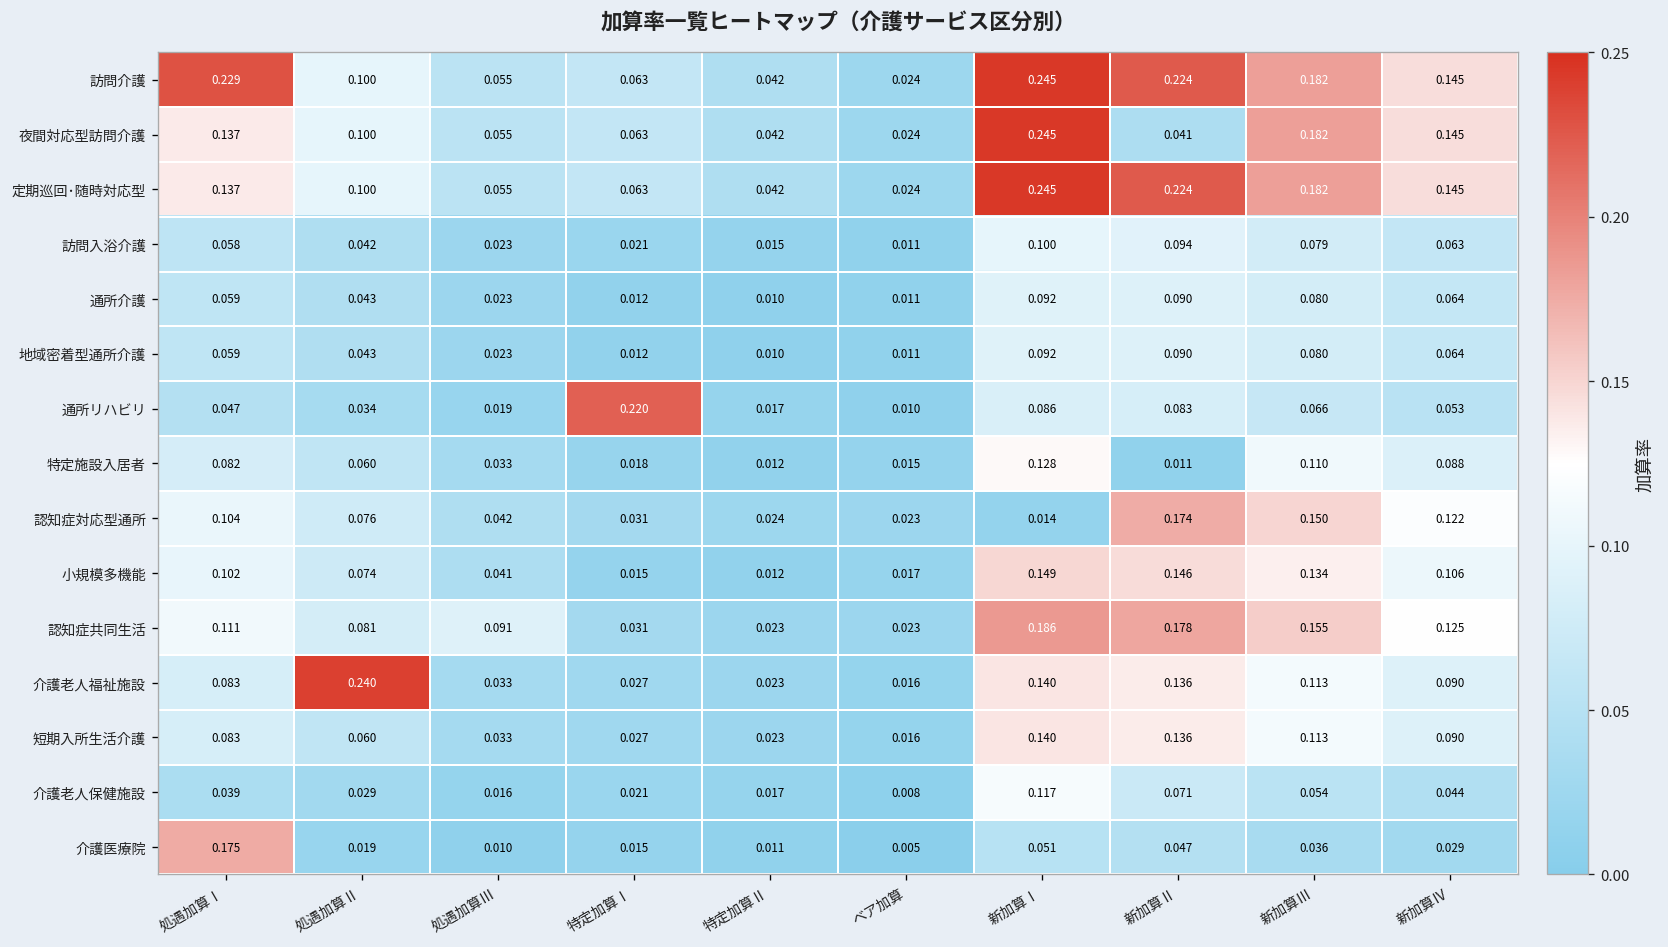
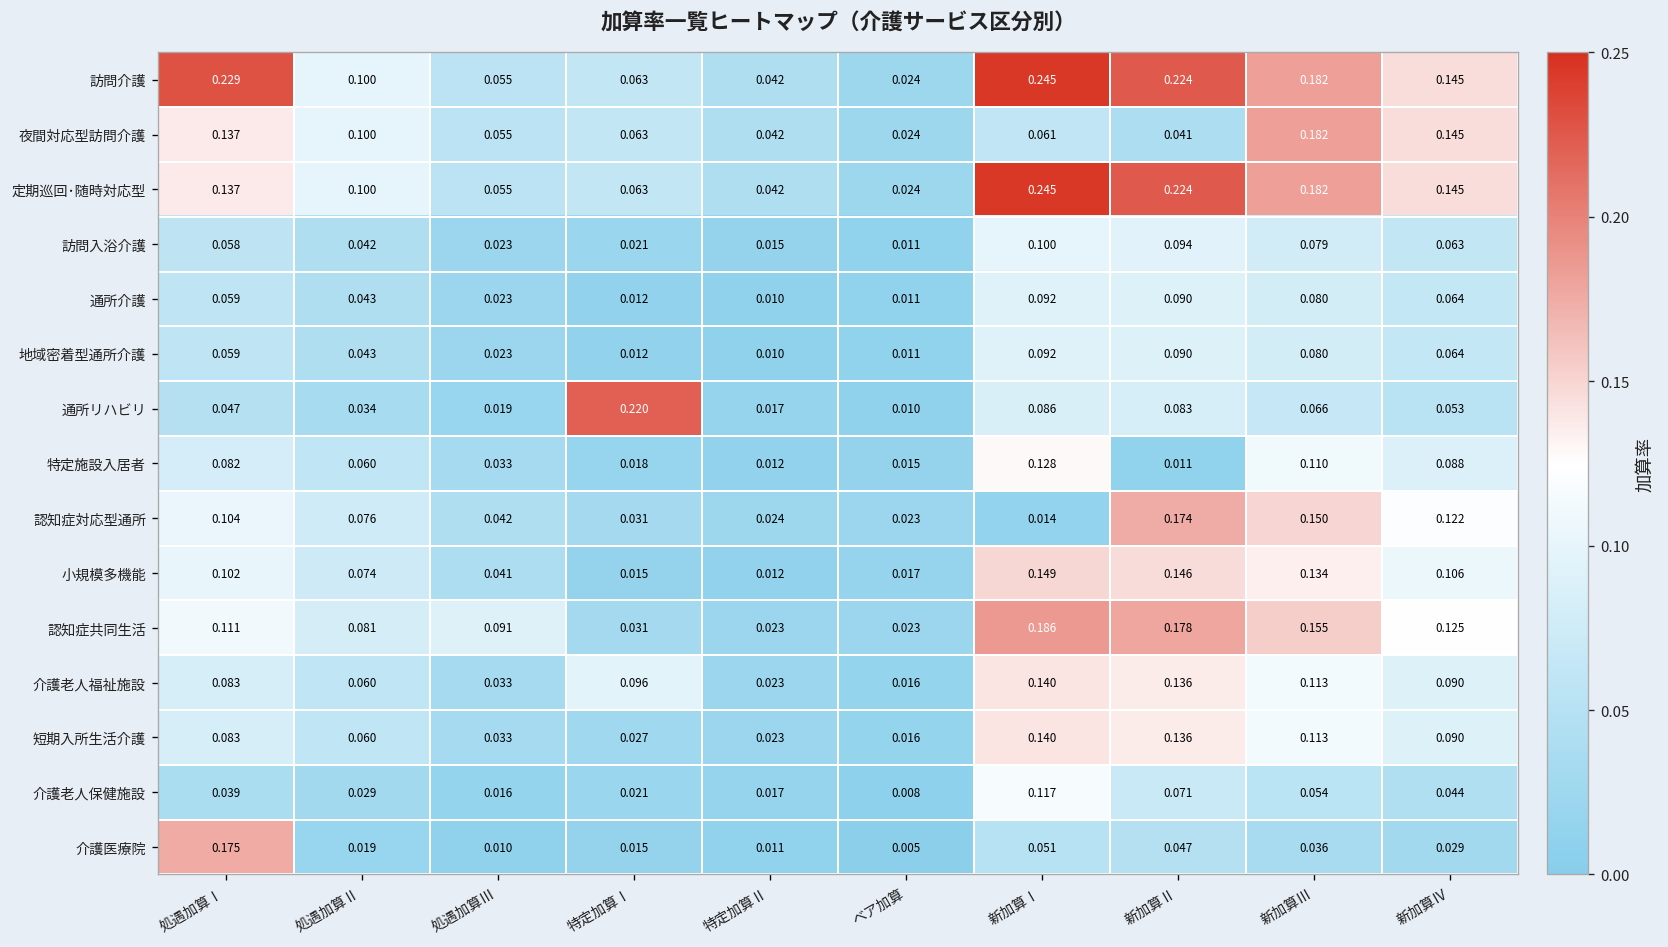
夜間対応型訪問介護, 新加算Ⅰ: 0.245 -> 0.061
介護老人福祉施設, 処遇加算Ⅱ: 0.240 -> 0.060
介護老人福祉施設, 特定加算Ⅰ: 0.027 -> 0.096
